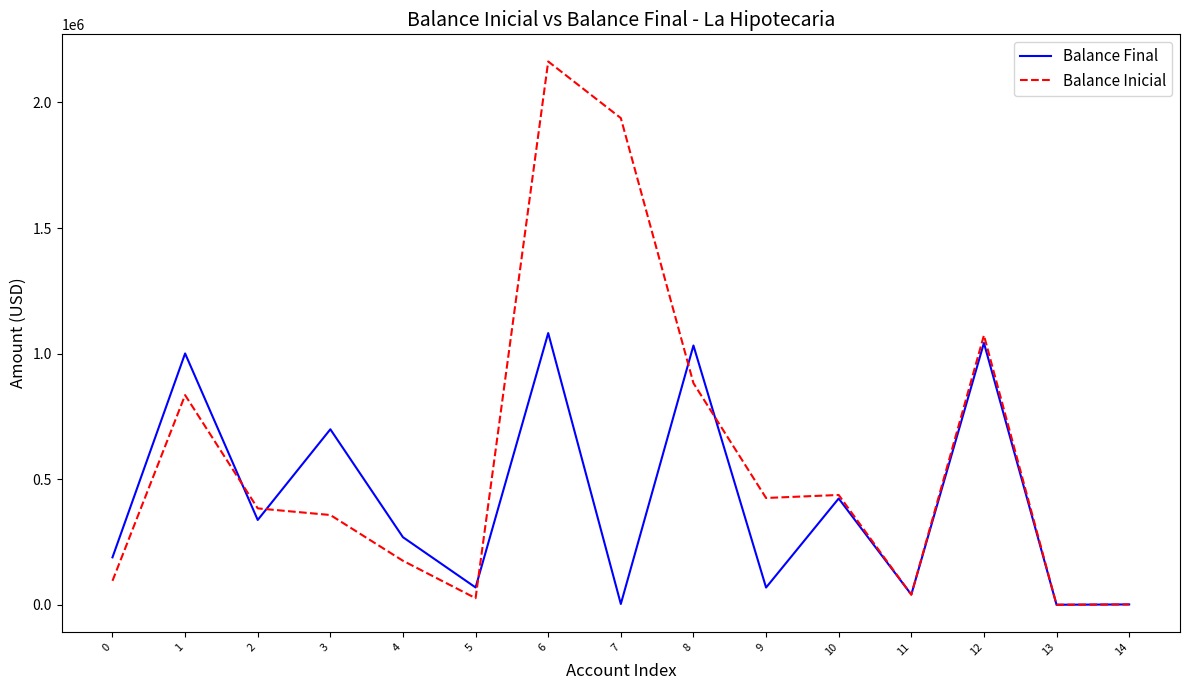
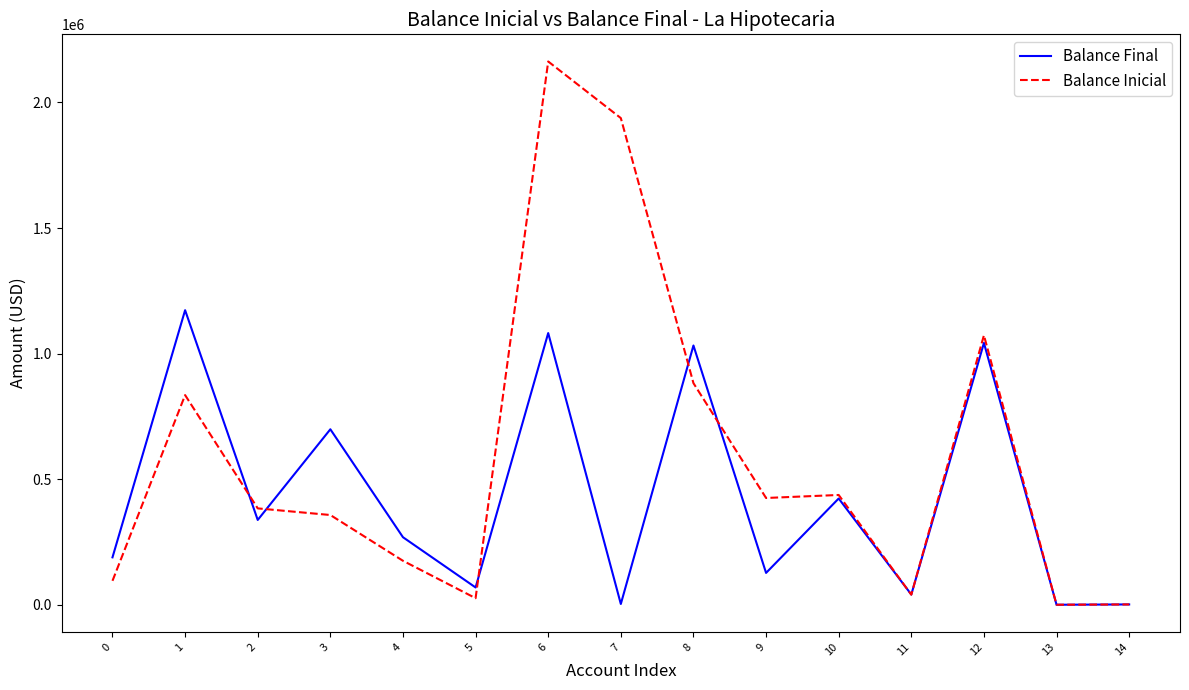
Balance Final, 1: 1000000 -> 1170000
Balance Final, 9: 70000 -> 130000
